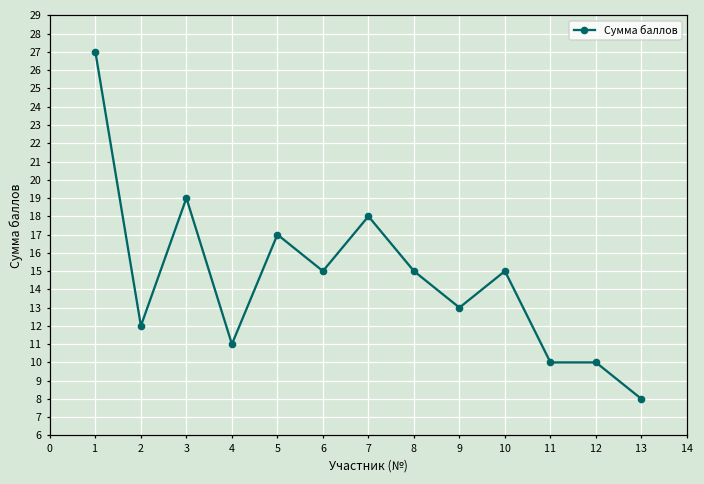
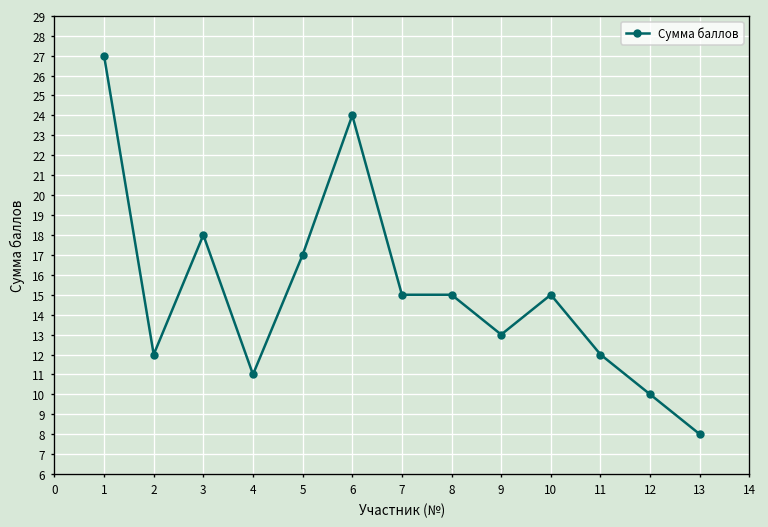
3: 19 -> 18
6: 15 -> 24
7: 18 -> 15
11: 10 -> 12
